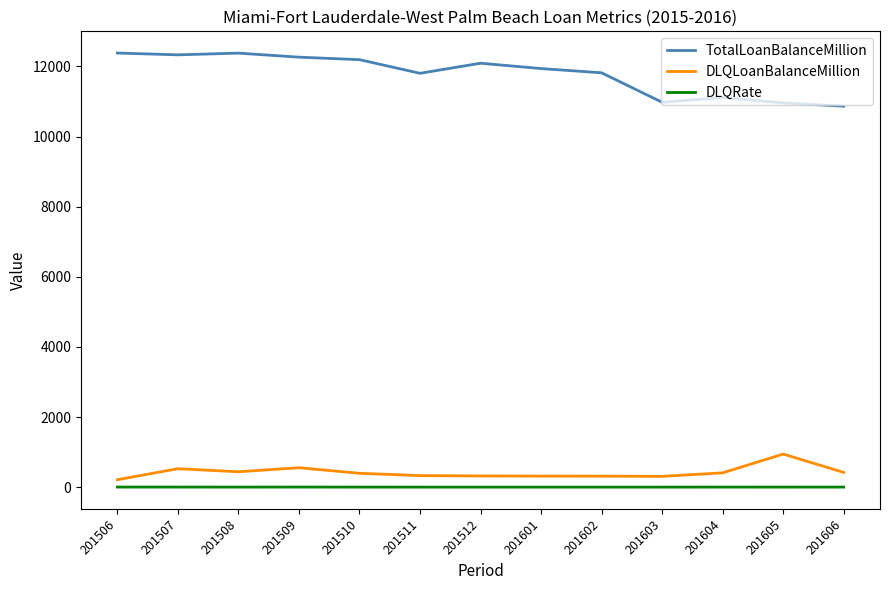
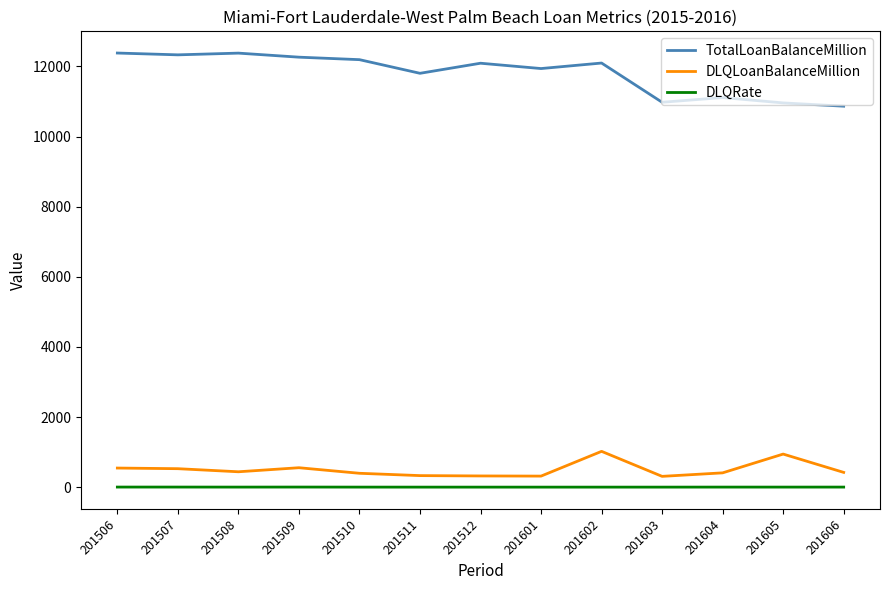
DLQLoanBalanceMillion, 201506: 200 -> 500
TotalLoanBalanceMillion, 201602: 11800 -> 12100
DLQLoanBalanceMillion, 201602: 300 -> 1000
